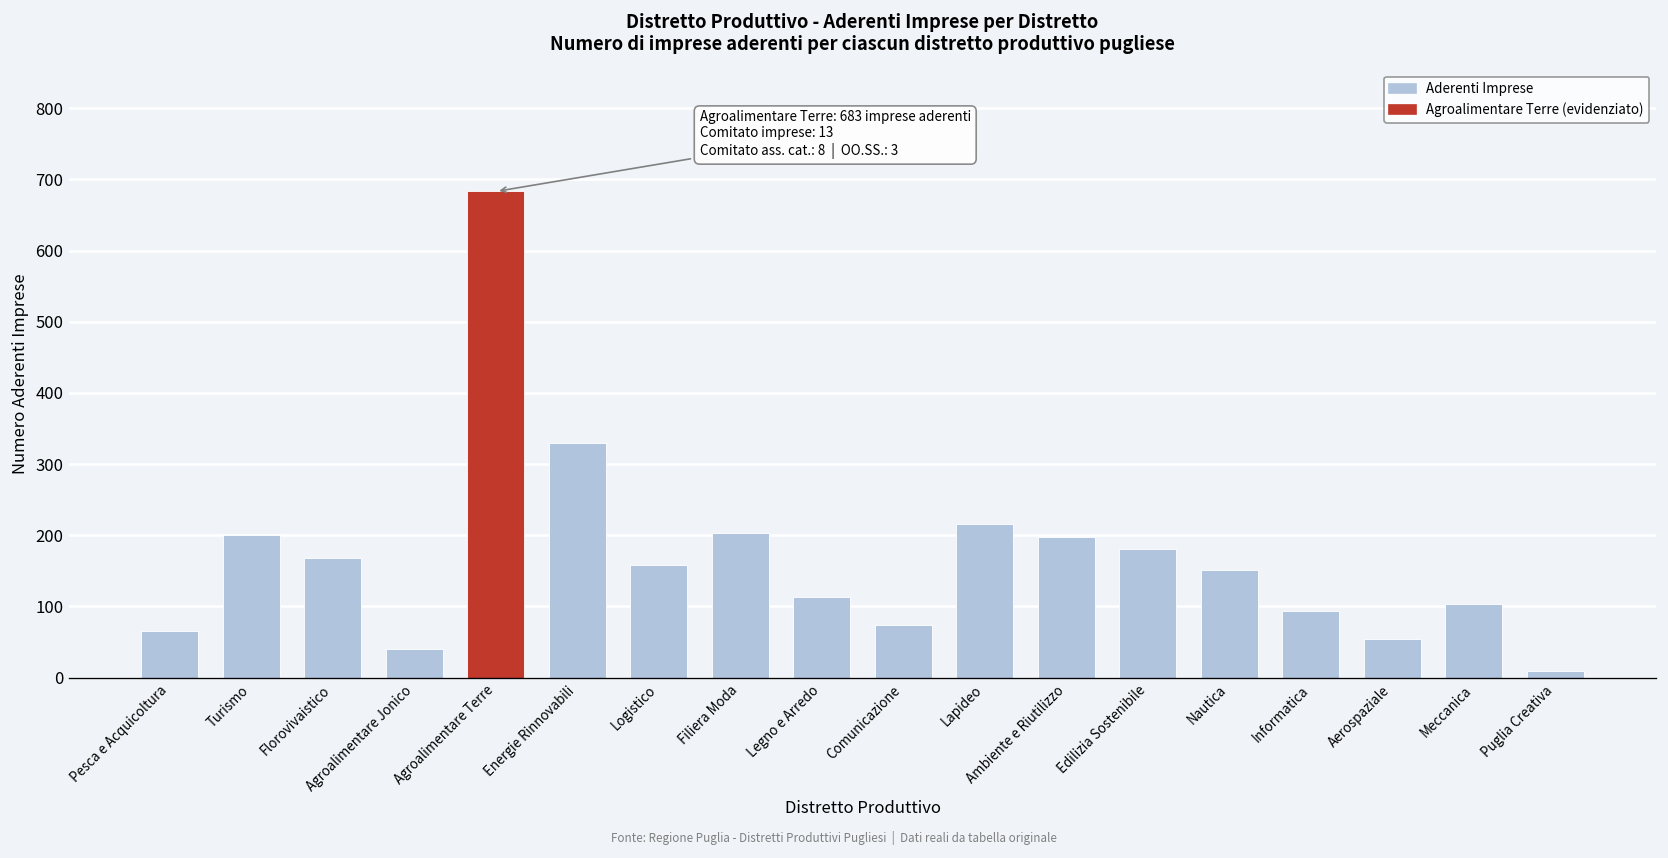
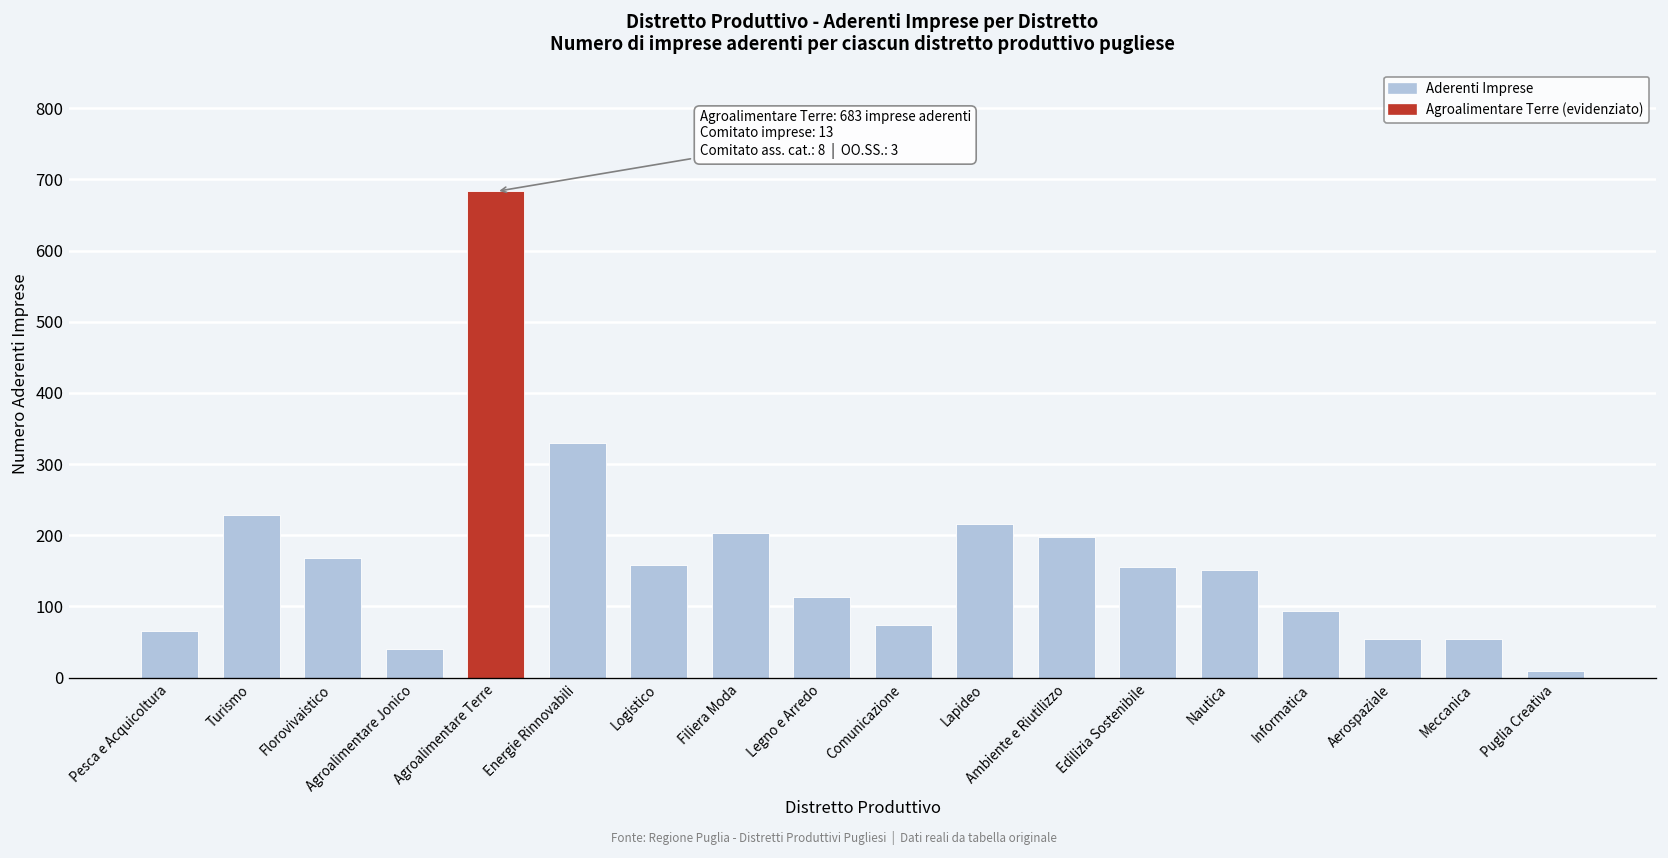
Turismo: 200 -> 230
Edilizia Sostenibile: 180 -> 160
Meccanica: 100 -> 60
